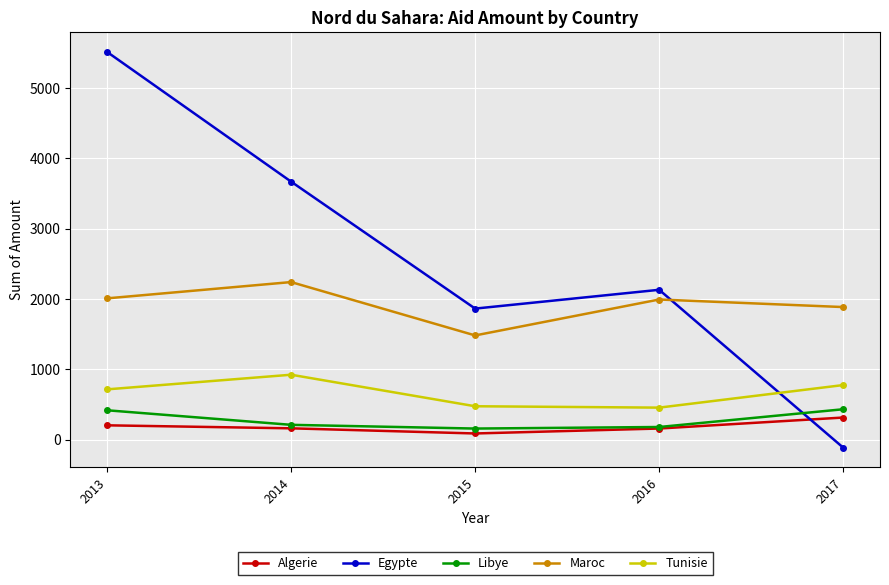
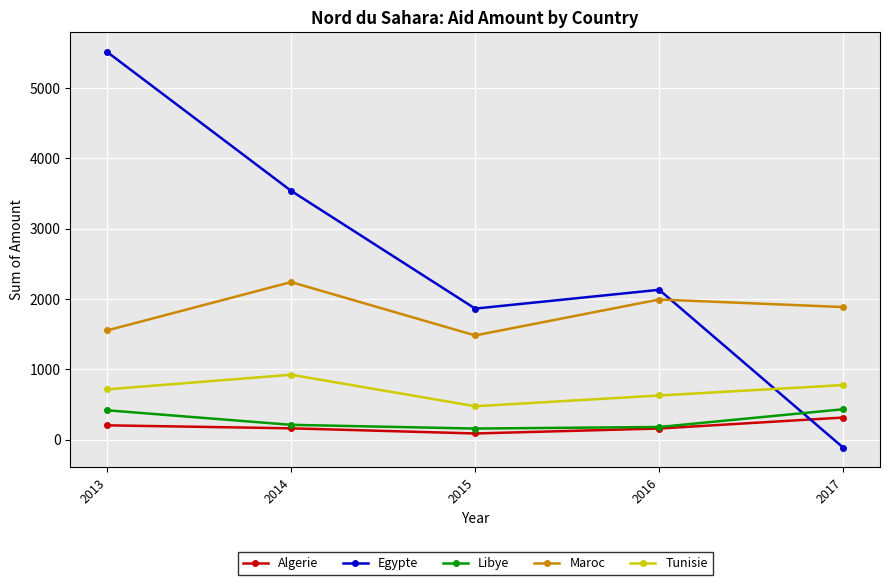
Maroc, 2013: 2000 -> 1600
Egypte, 2014: 3700 -> 3500
Tunisie, 2016: 500 -> 600
